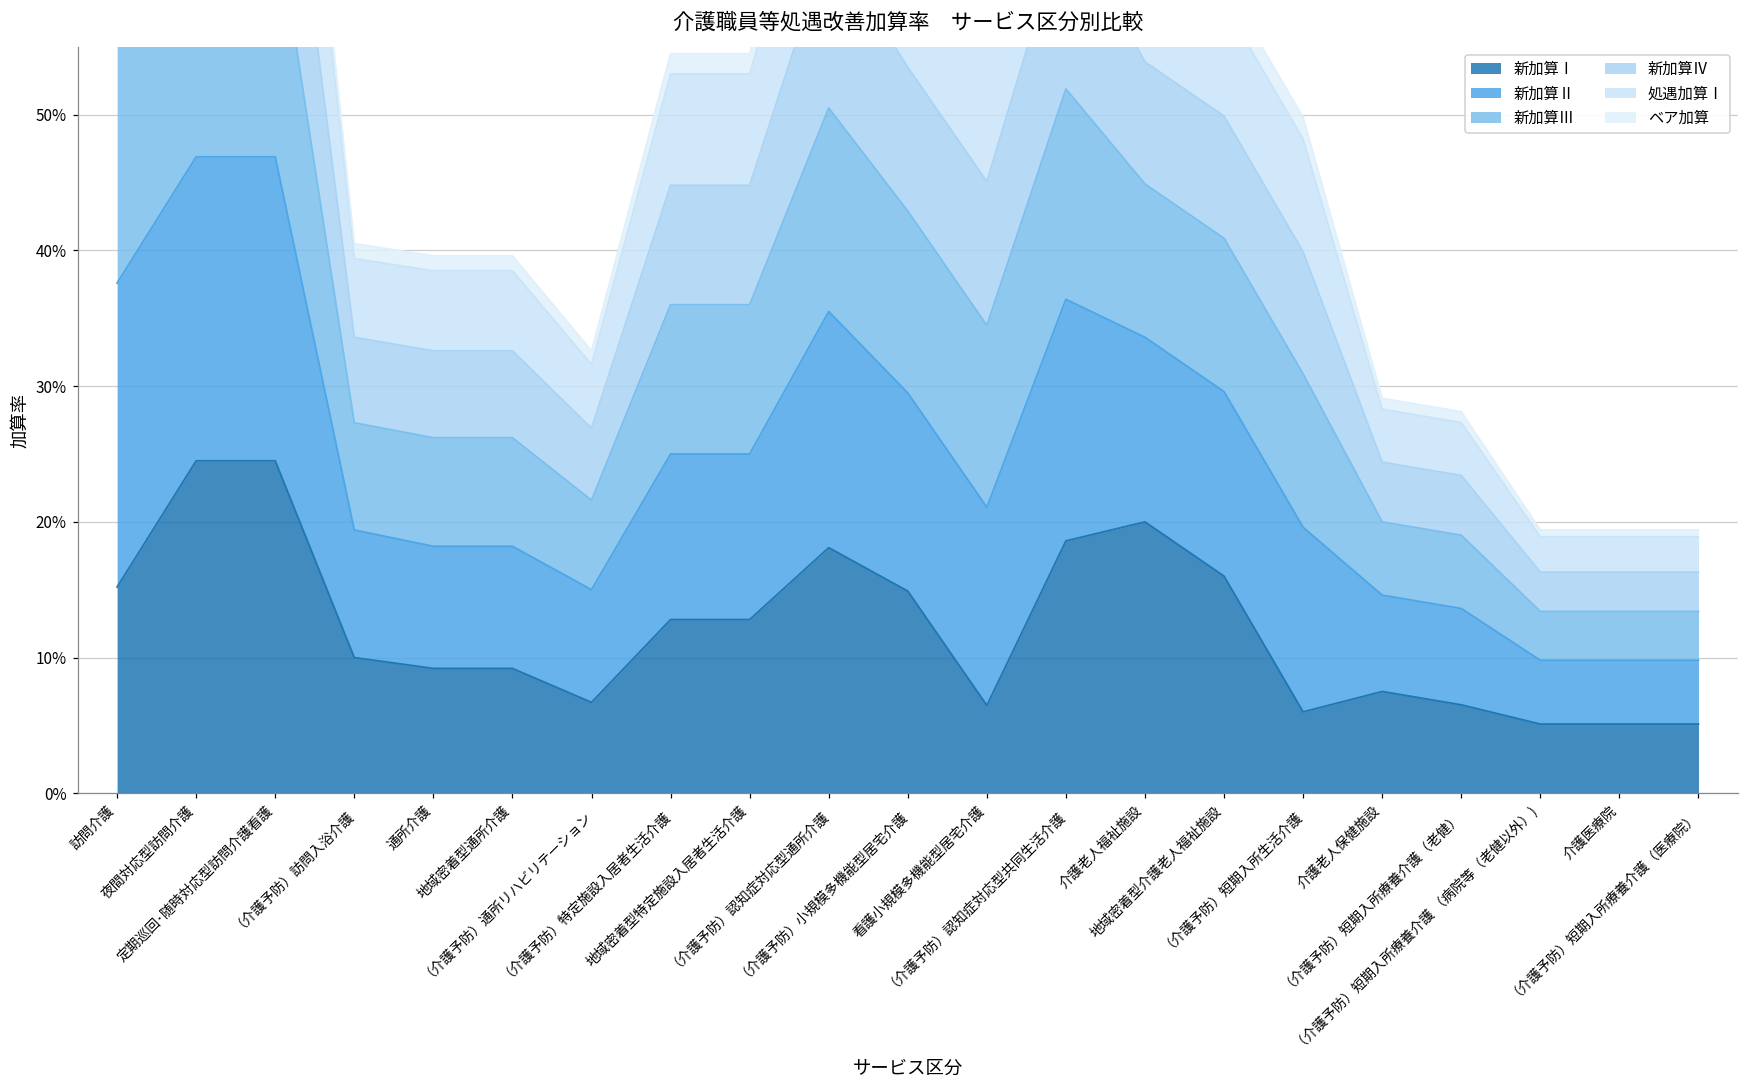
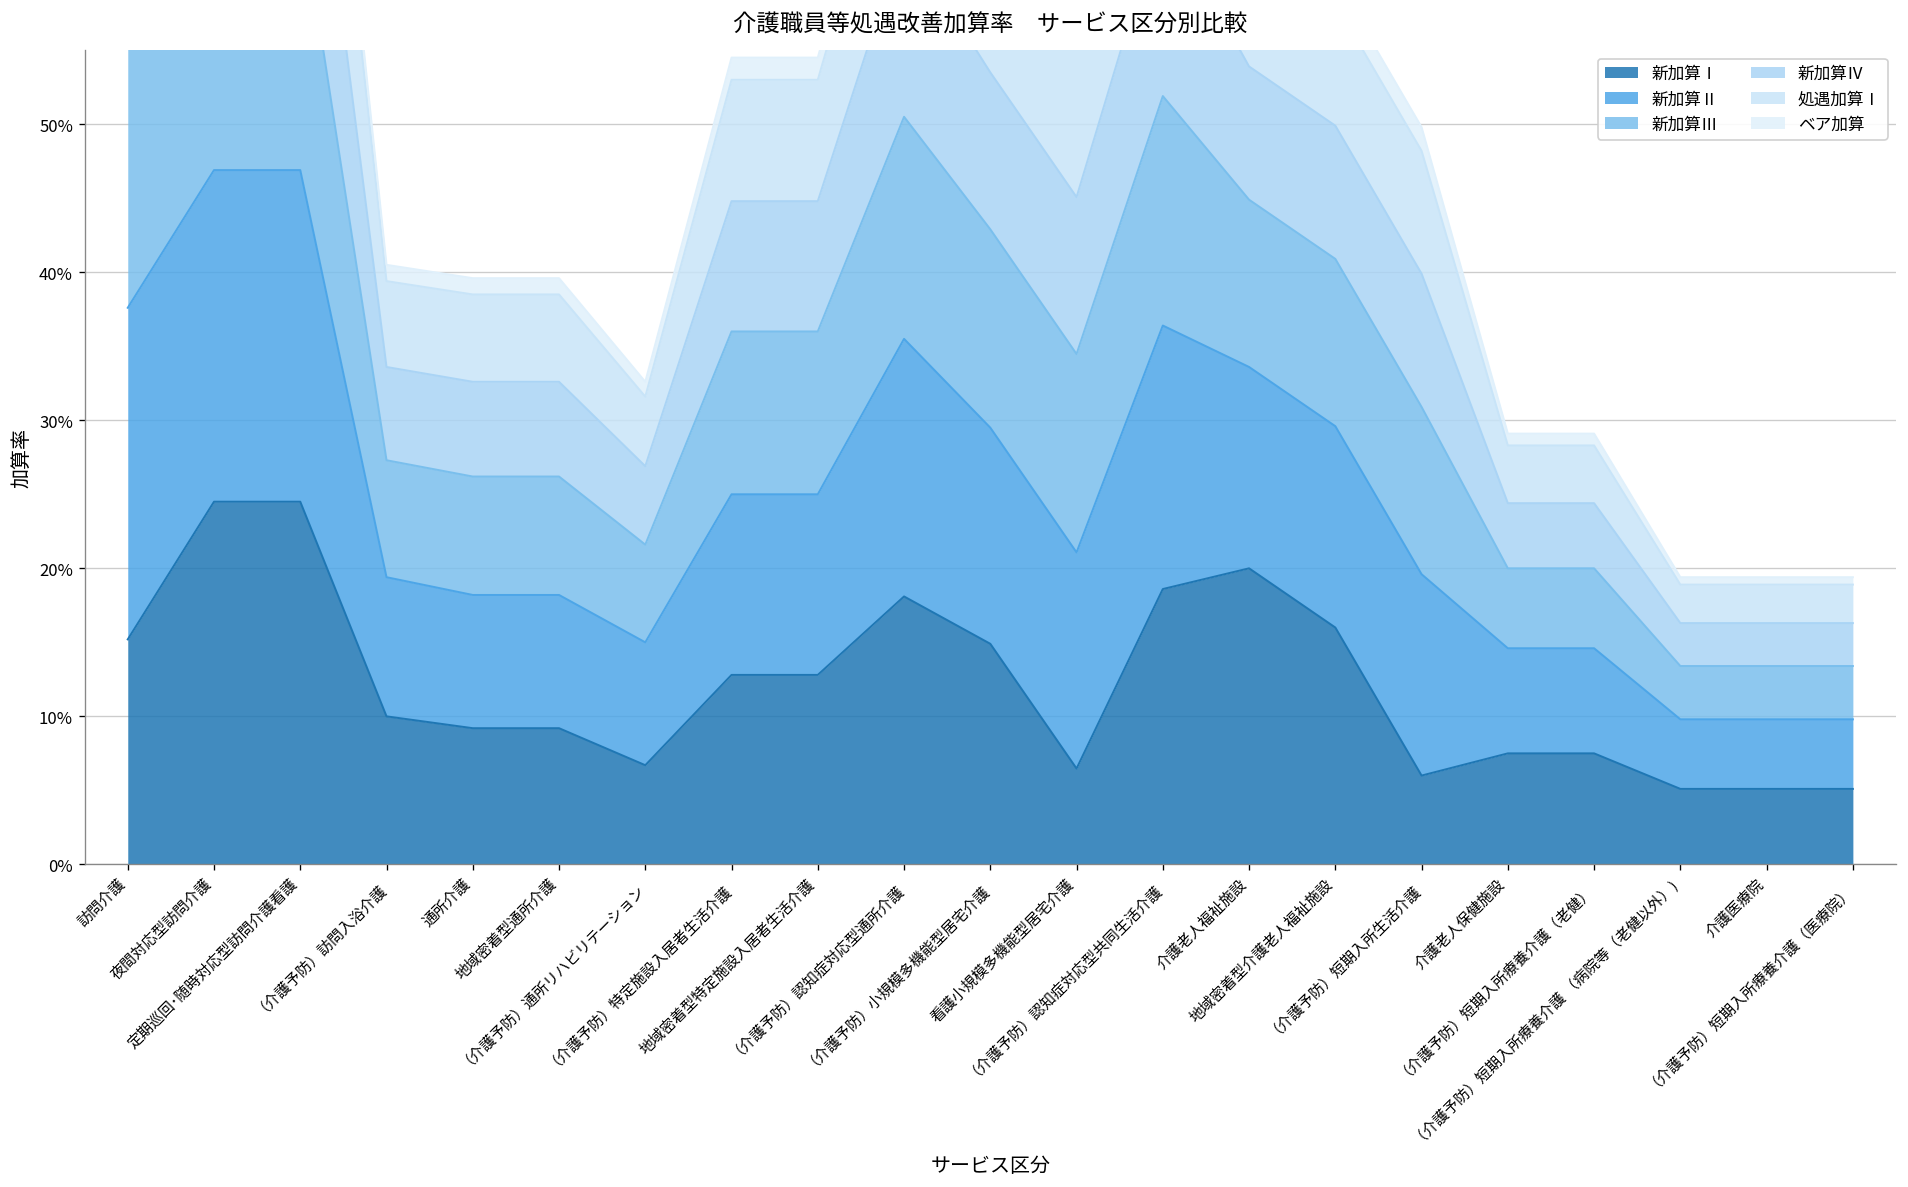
新加算Ⅰ, （介護予防）短期入所療養介護（老健）: 6.5% -> 7.5%
